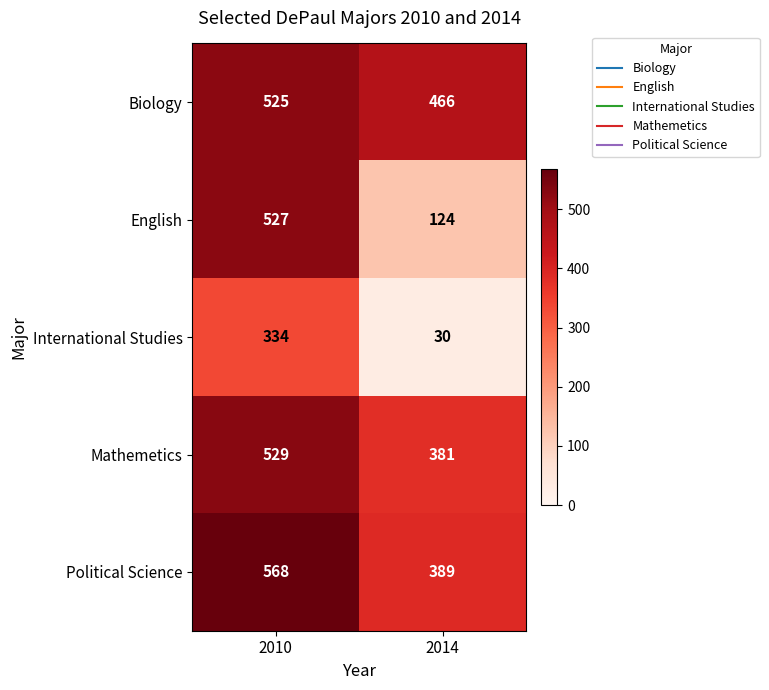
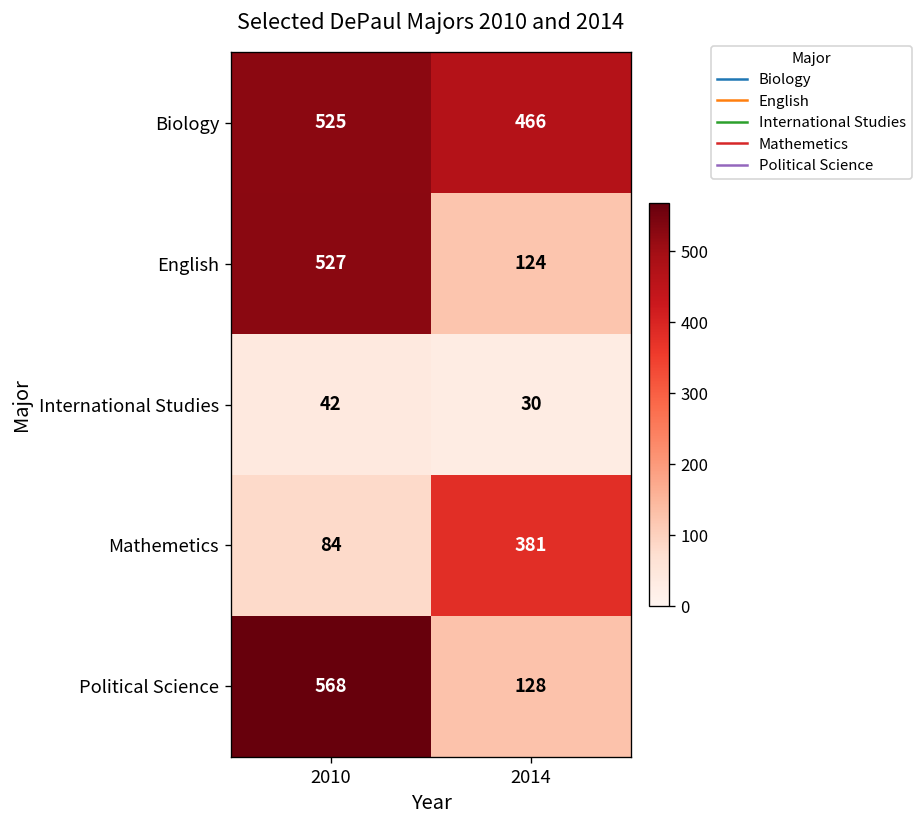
International Studies, 2010: 334 -> 42
Mathemetics, 2010: 529 -> 84
Political Science, 2014: 389 -> 128
